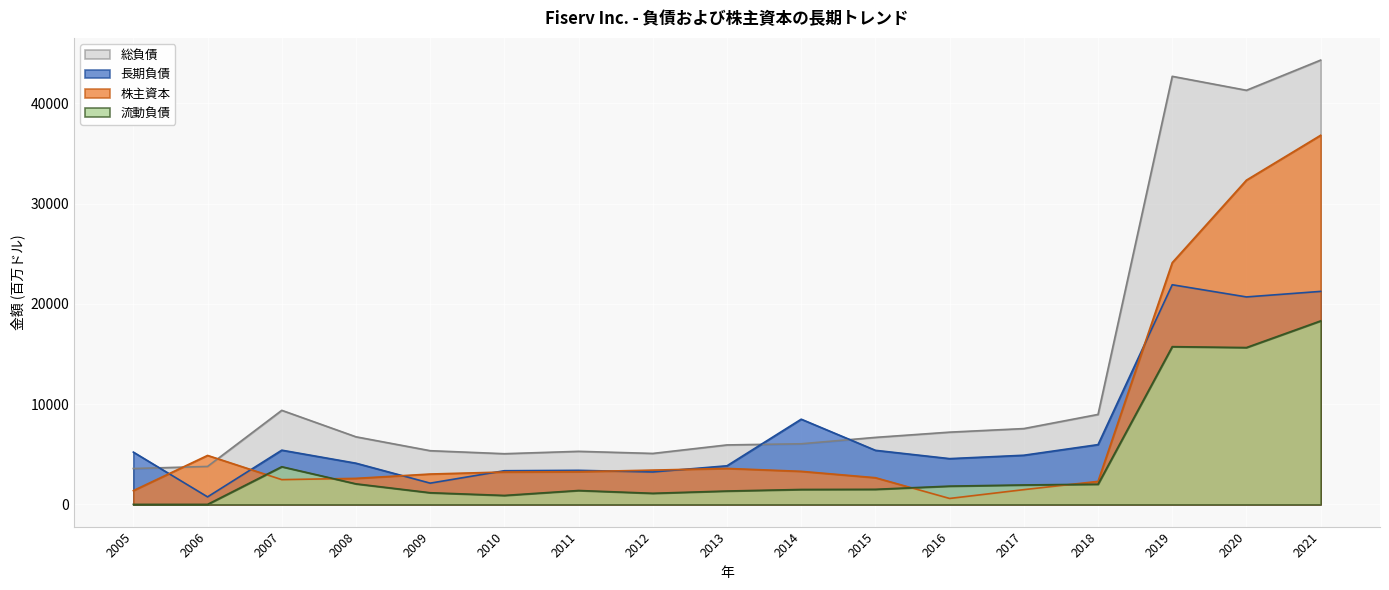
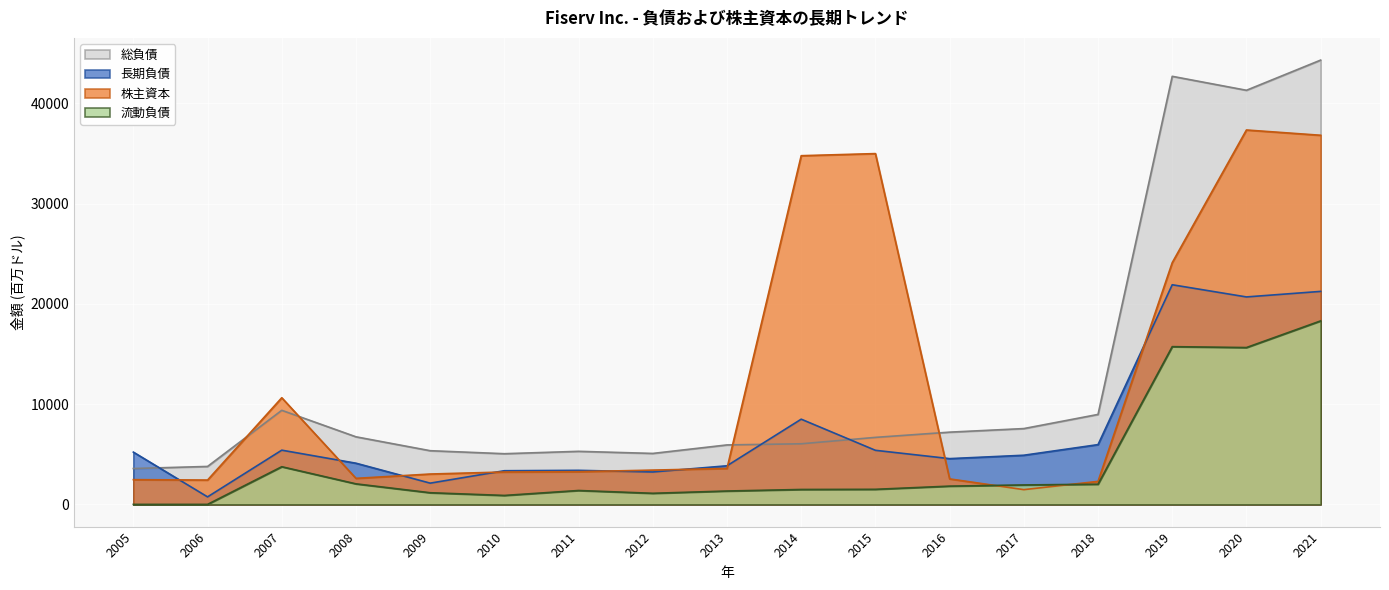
株主資本, 2005: 1400 -> 2500
株主資本, 2006: 4900 -> 2400
株主資本, 2007: 2500 -> 10600
株主資本, 2014: 3300 -> 34800
株主資本, 2015: 2700 -> 35000
株主資本, 2016: 600 -> 2500
株主資本, 2020: 32300 -> 37300
